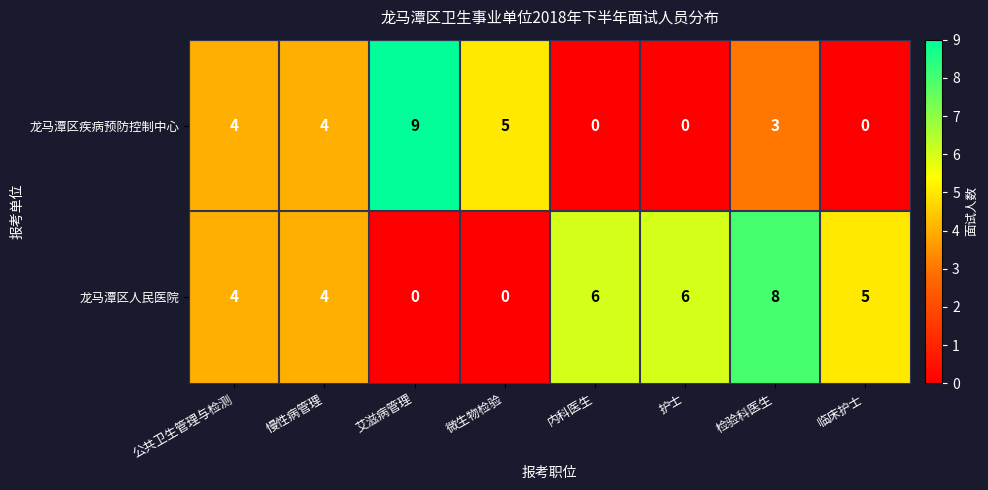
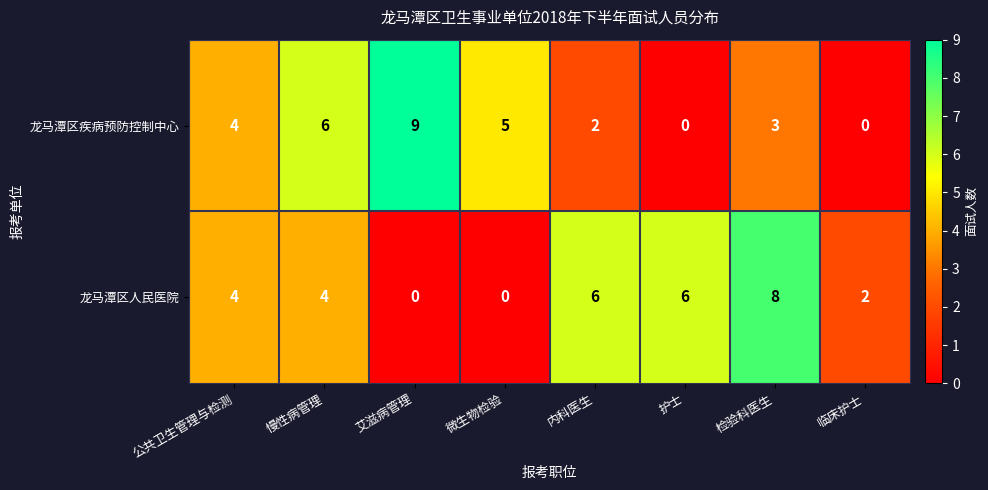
龙马潭区疾病预防控制中心, 慢性病管理: 4 -> 6
龙马潭区疾病预防控制中心, 内科医生: 0 -> 2
龙马潭区人民医院, 临床护士: 5 -> 2
